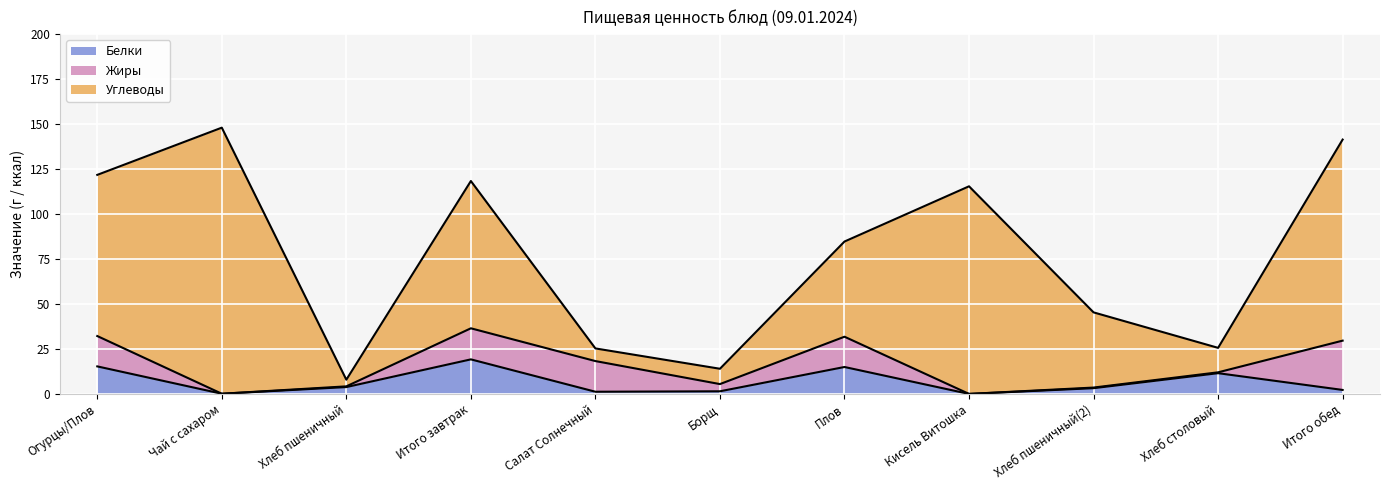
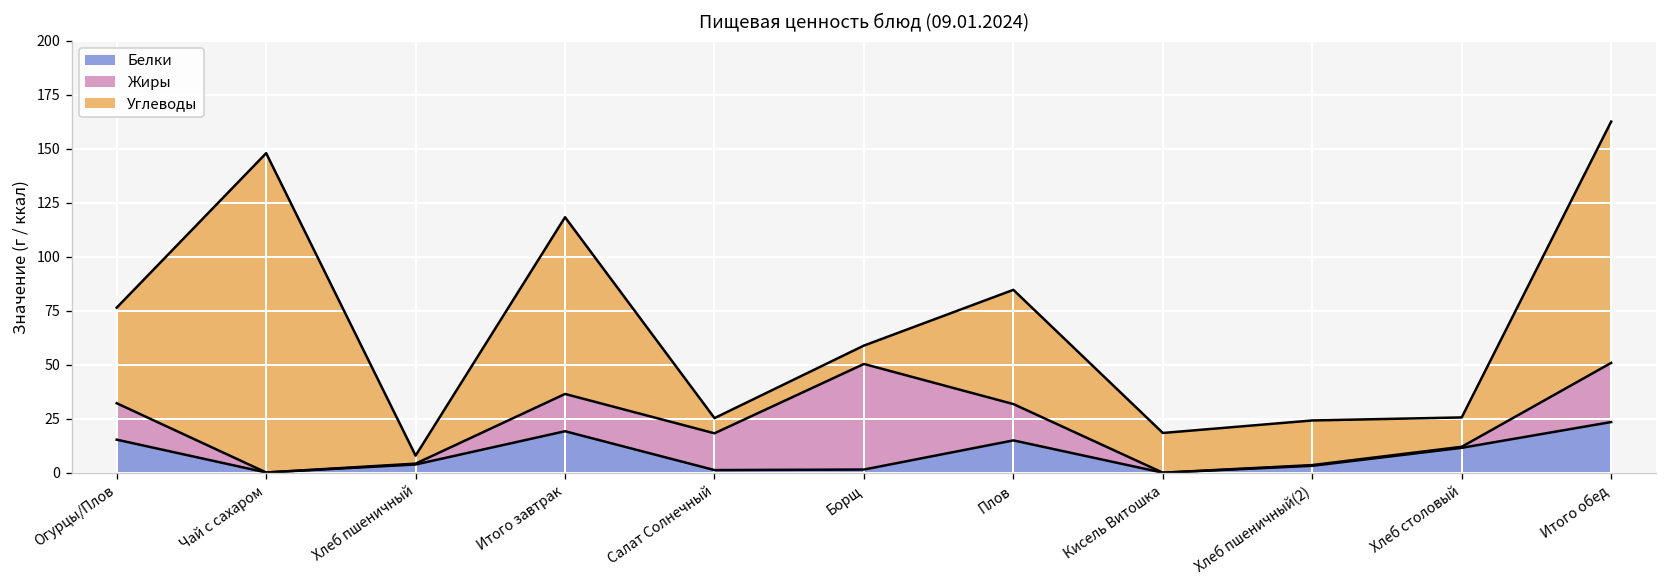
Углеводы, Огурцы/Плов: 90 -> 44
Жиры, Борщ: 4 -> 49
Углеводы, Кисель Витошка: 115 -> 18
Углеводы, Хлеб пшеничный(2): 42 -> 21
Белки, Итого обед: 2 -> 23
